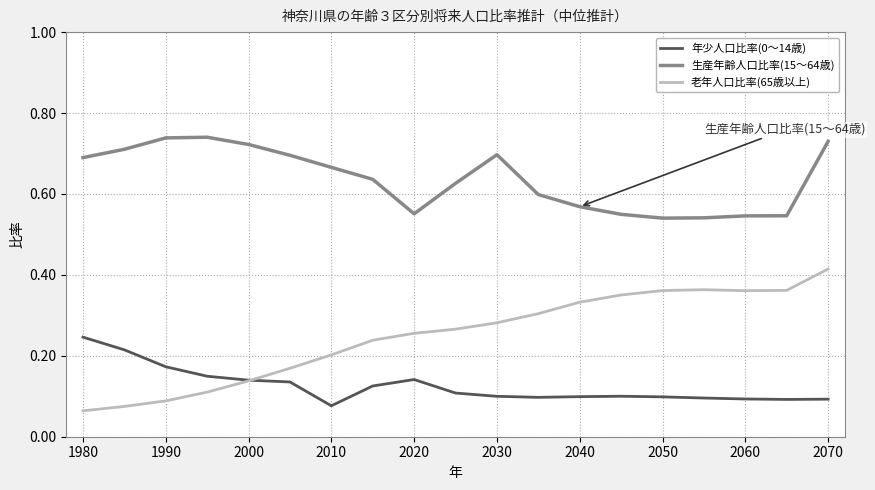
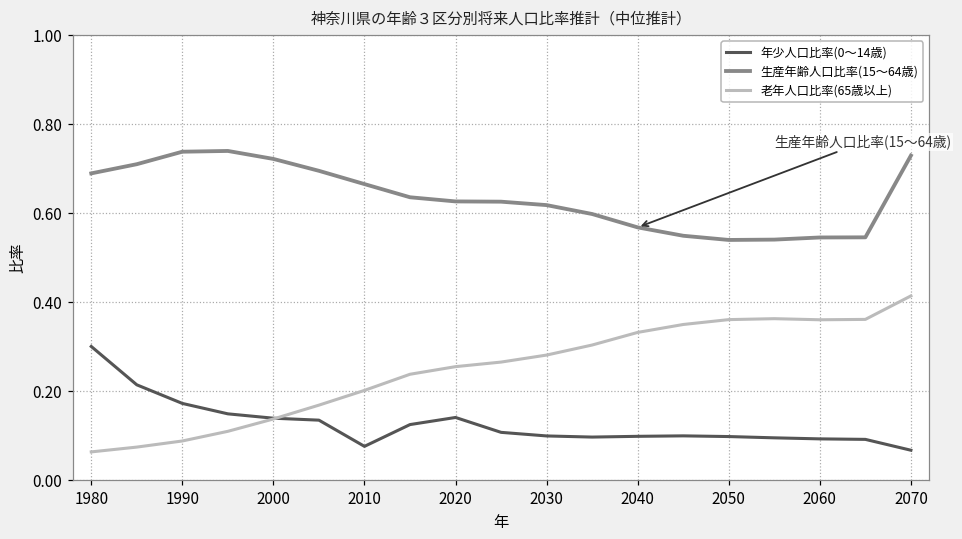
年少人口比率(0～14歳), 1980: 0.25 -> 0.30
生産年齢人口比率(15～64歳), 2020: 0.55 -> 0.63
生産年齢人口比率(15～64歳), 2030: 0.70 -> 0.62
年少人口比率(0～14歳), 2070: 0.09 -> 0.07
